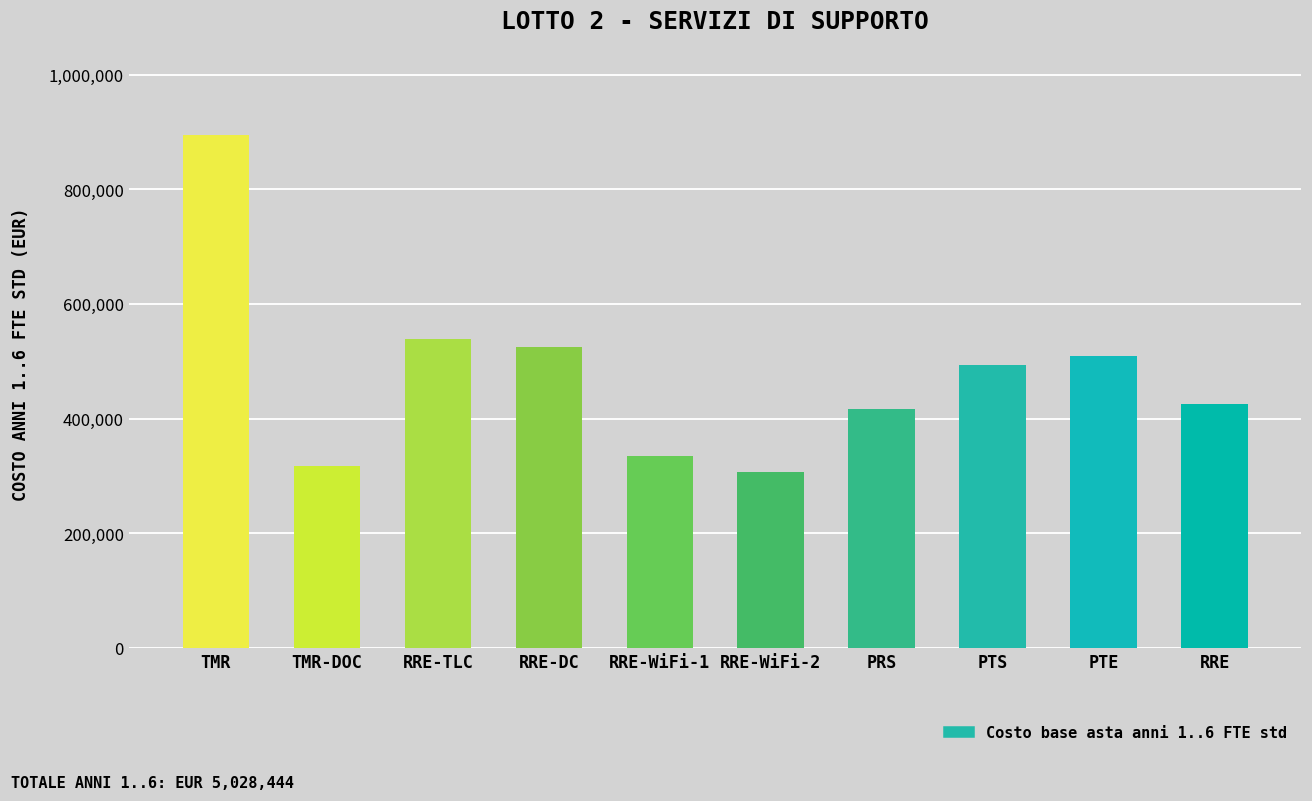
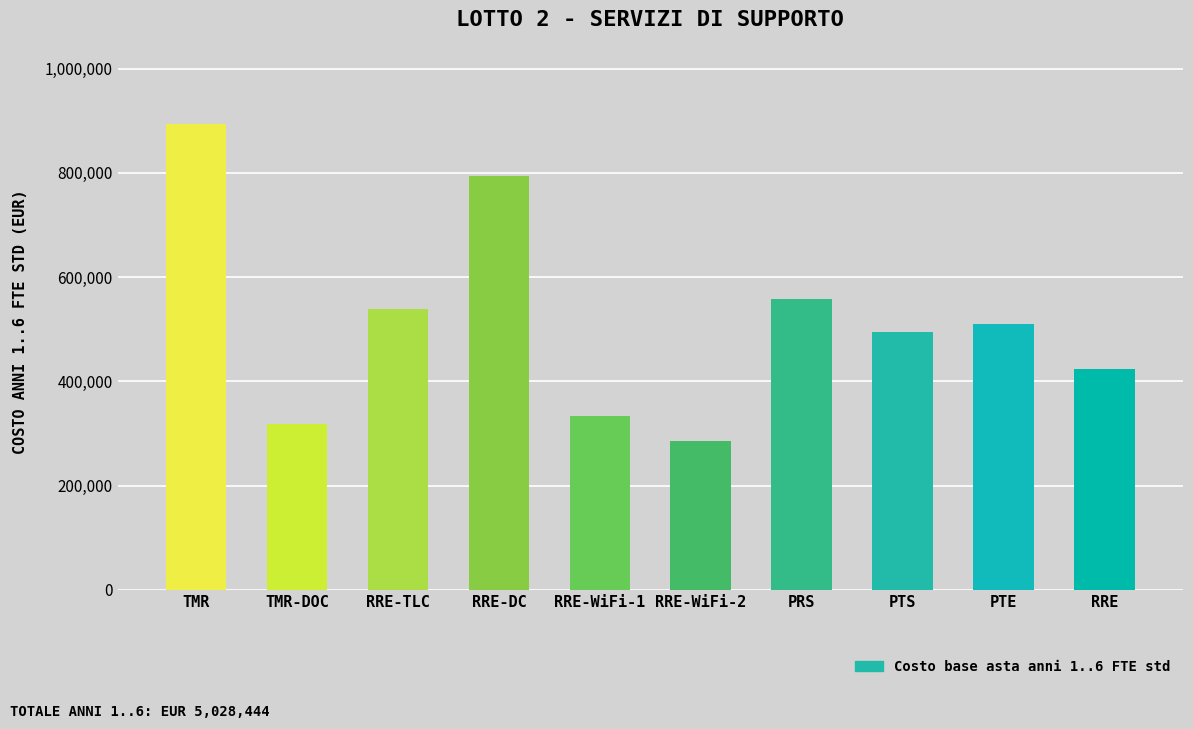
RRE-DC: 520,000 -> 790,000
RRE-WiFi-2: 310,000 -> 290,000
PRS: 420,000 -> 560,000
